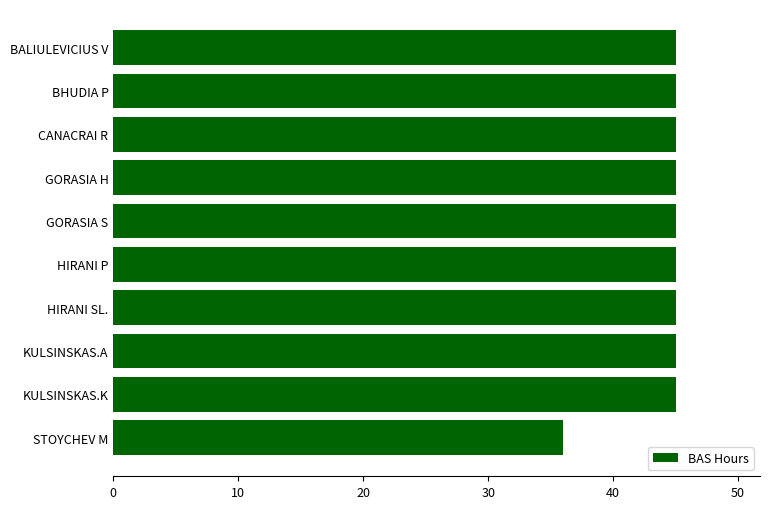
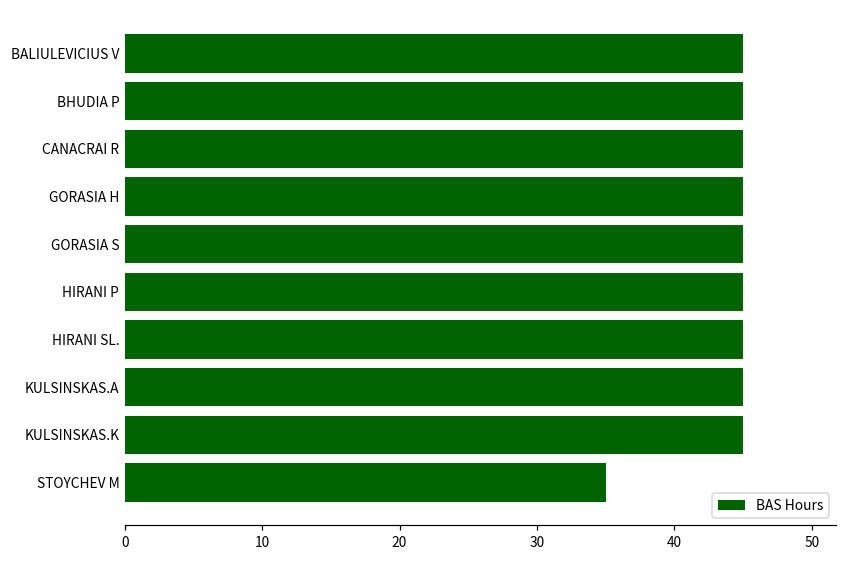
STOYCHEV M: 36 -> 35
